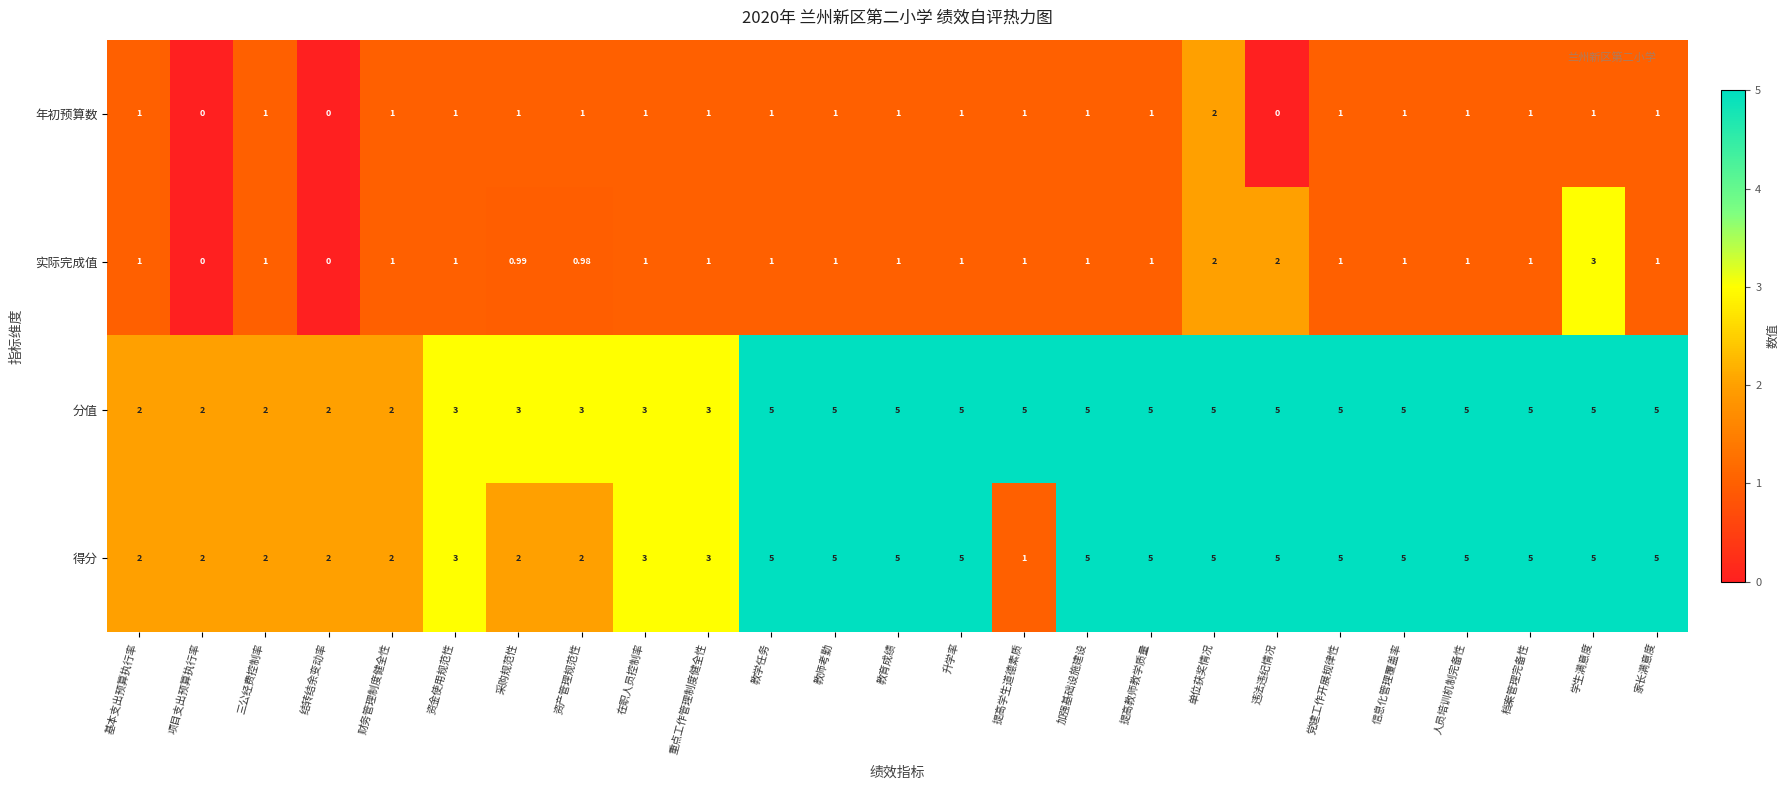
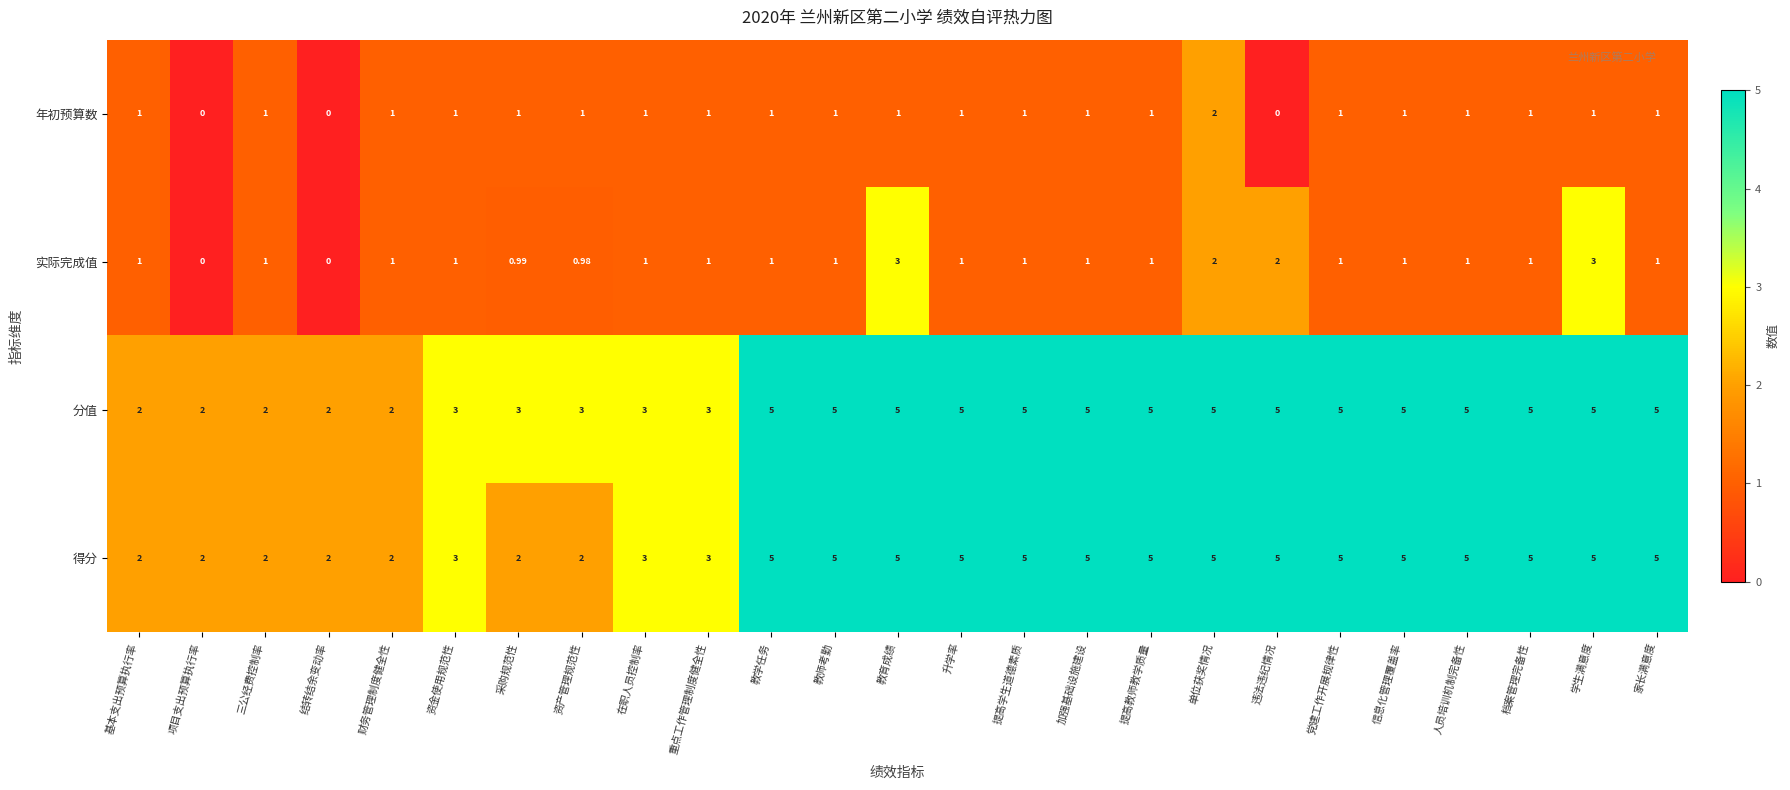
实际完成值, 教育成绩: 1 -> 3
得分, 提高学生道德素质: 1 -> 5
